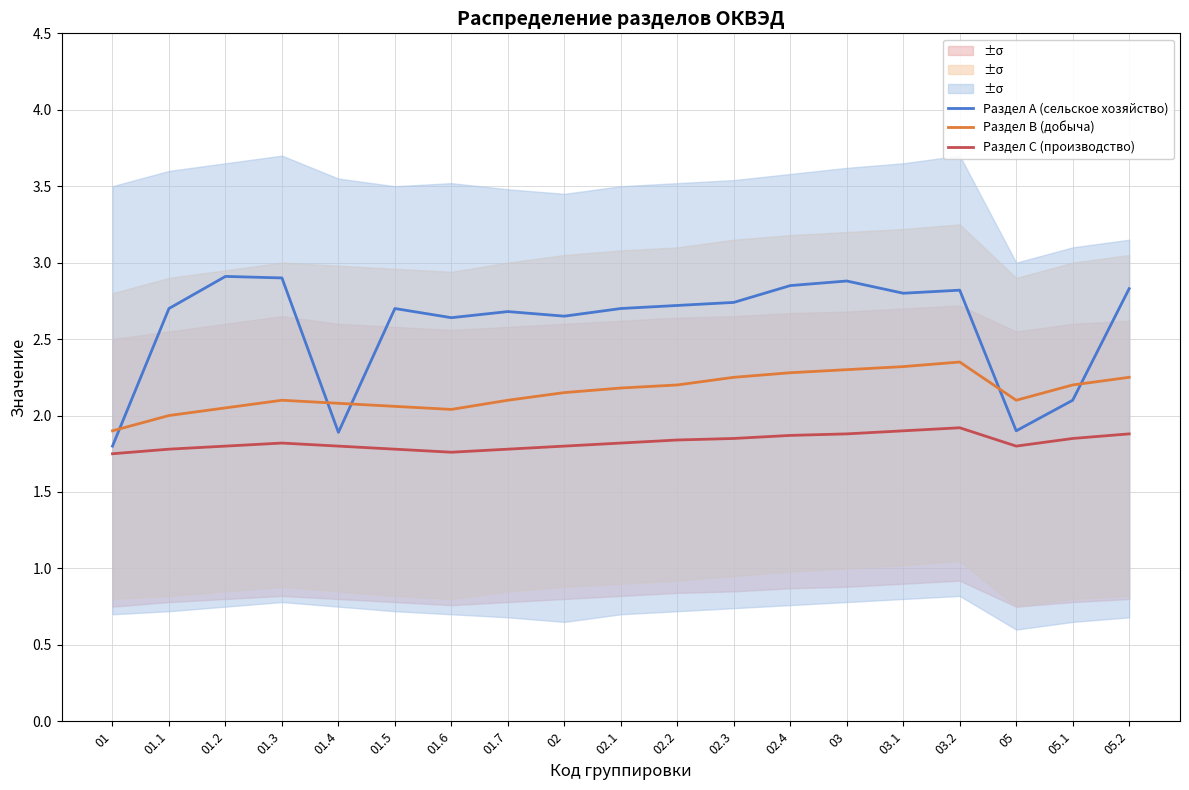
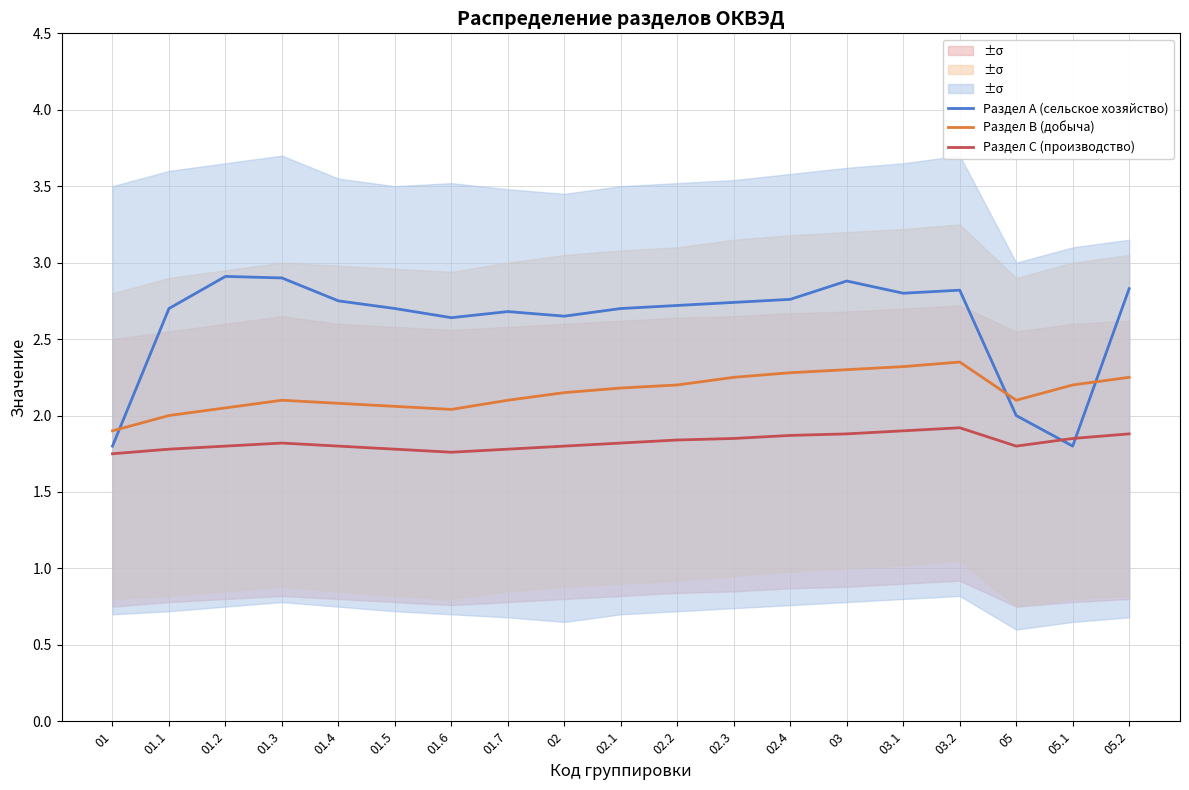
Раздел A (сельское хозяйство), 01.4: 1.89 -> 2.75
Раздел A (сельское хозяйство), 02.4: 2.85 -> 2.76
Раздел A (сельское хозяйство), 05: 1.9 -> 2.0
Раздел A (сельское хозяйство), 05.1: 2.1 -> 1.8
